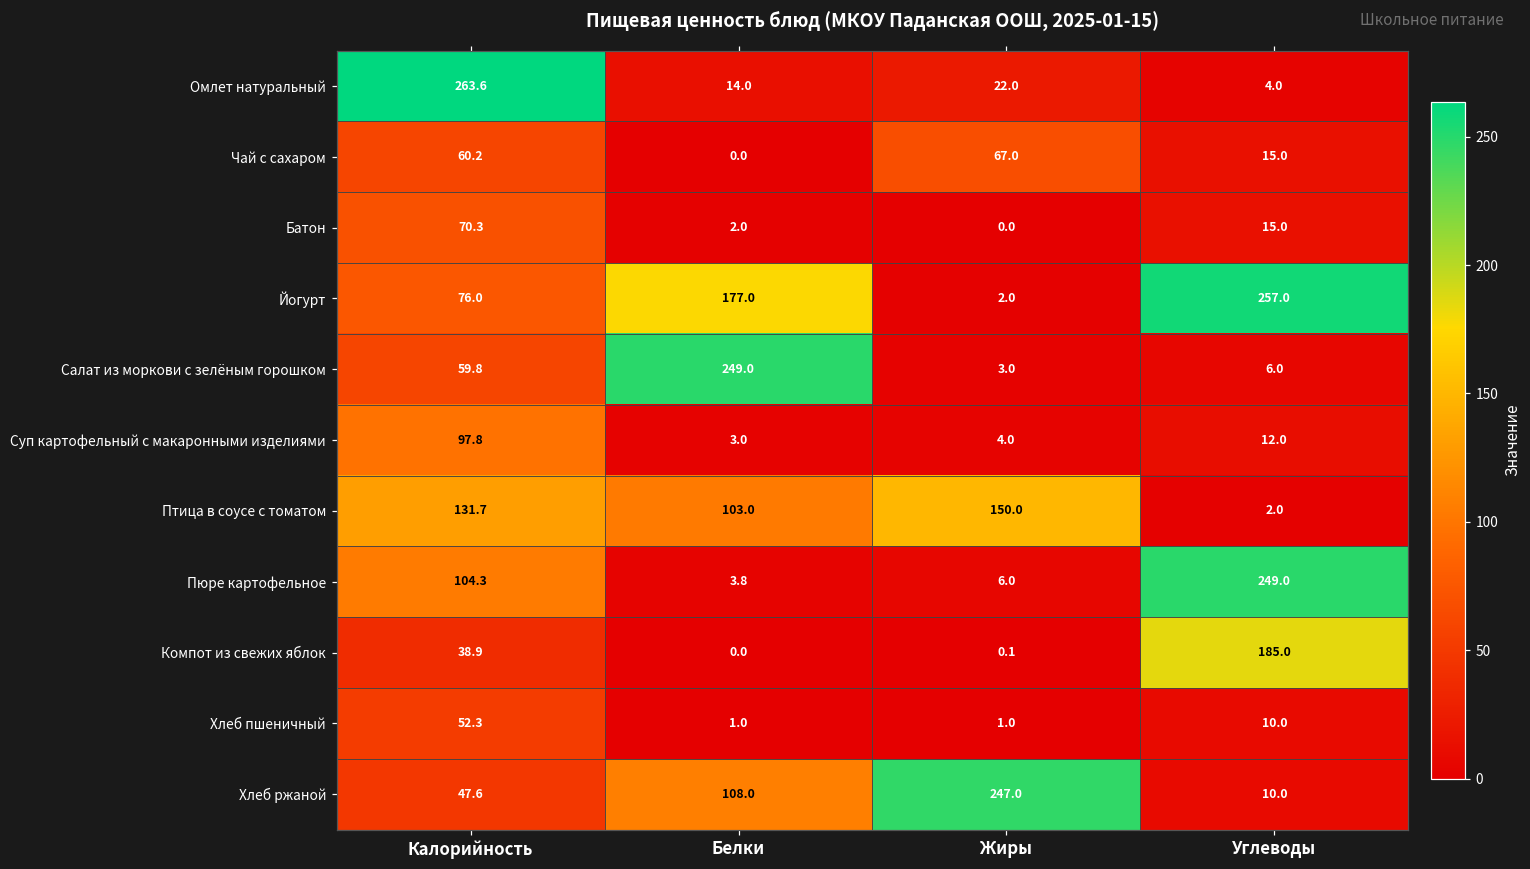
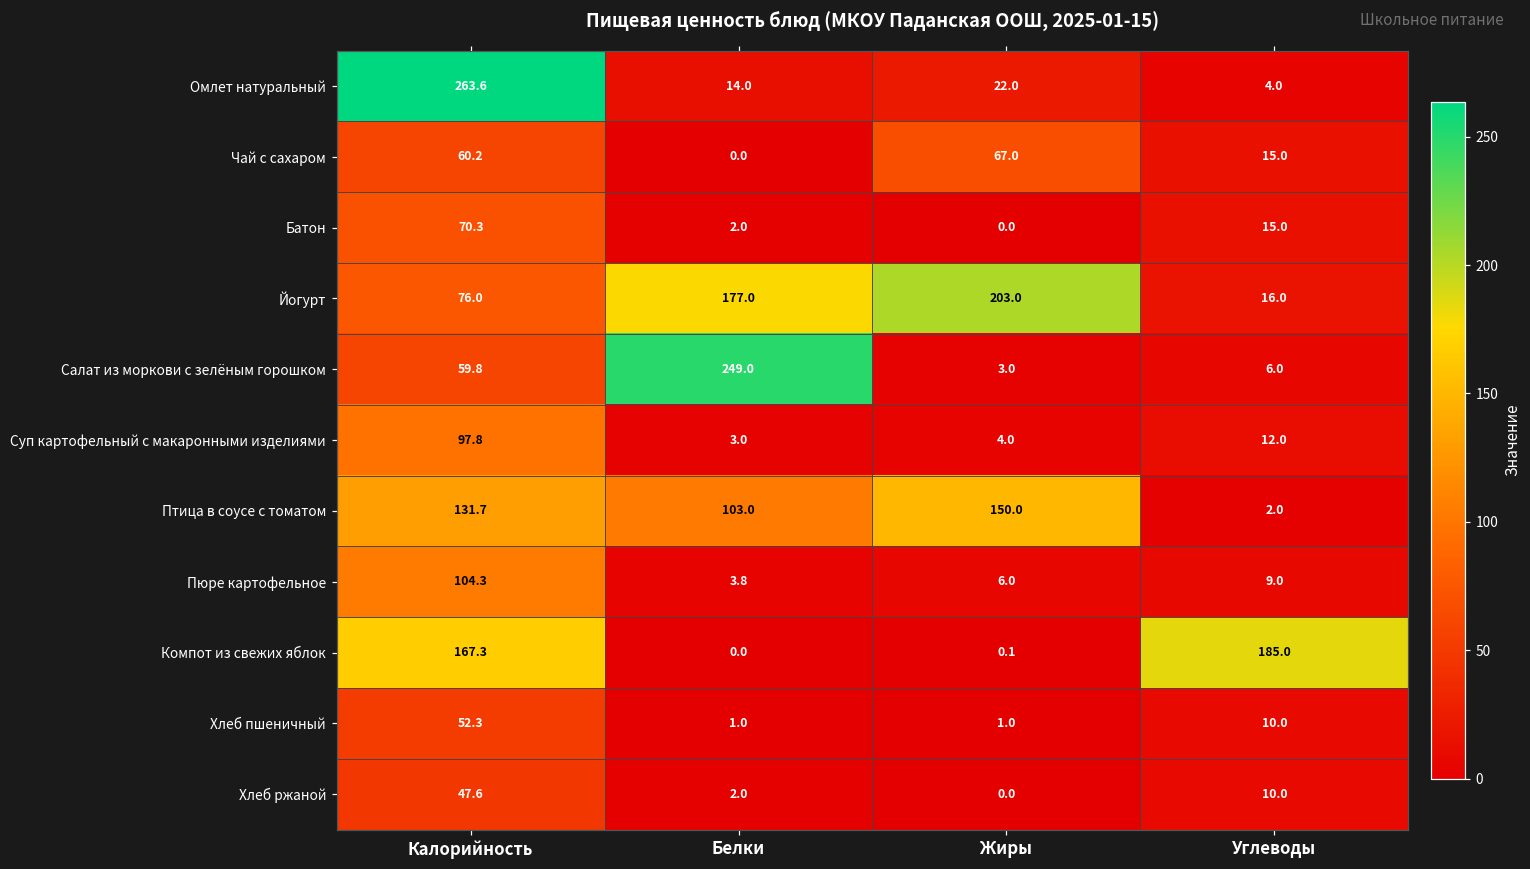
Йогурт, Жиры: 2.0 -> 203.0
Йогурт, Углеводы: 257.0 -> 16.0
Пюре картофельное, Углеводы: 249.0 -> 9.0
Компот из свежих яблок, Калорийность: 38.9 -> 167.3
Хлеб ржаной, Белки: 108.0 -> 2.0
Хлеб ржаной, Жиры: 247.0 -> 0.0
